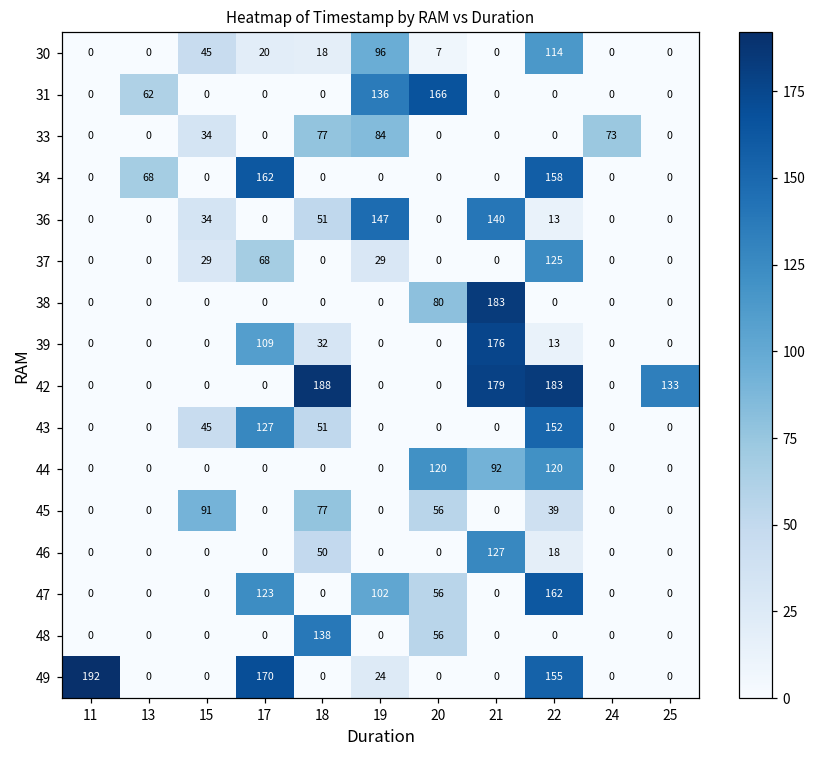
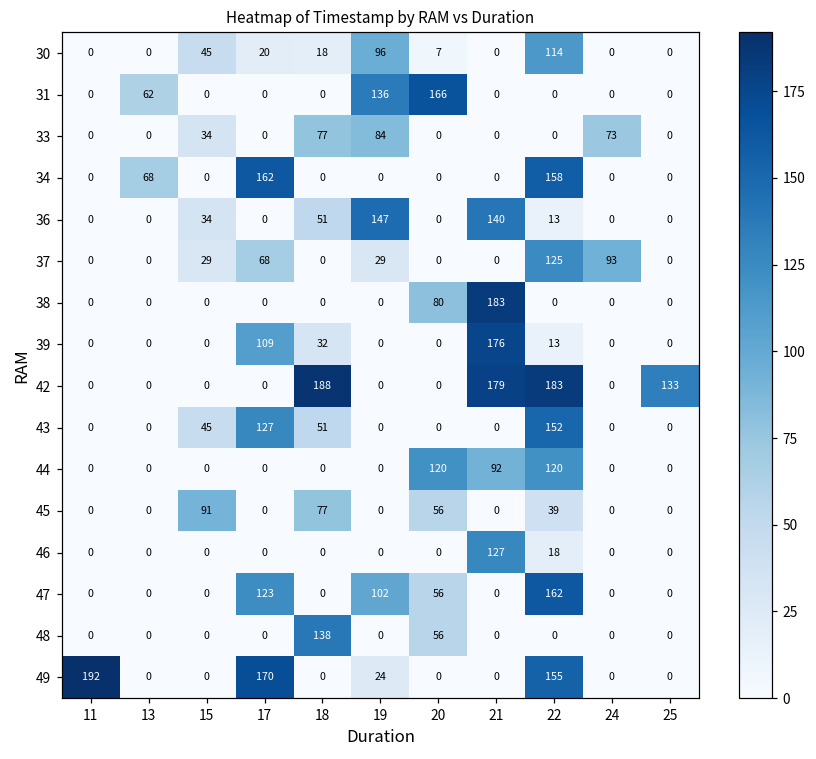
37, 24: 0 -> 93
46, 18: 50 -> 0
